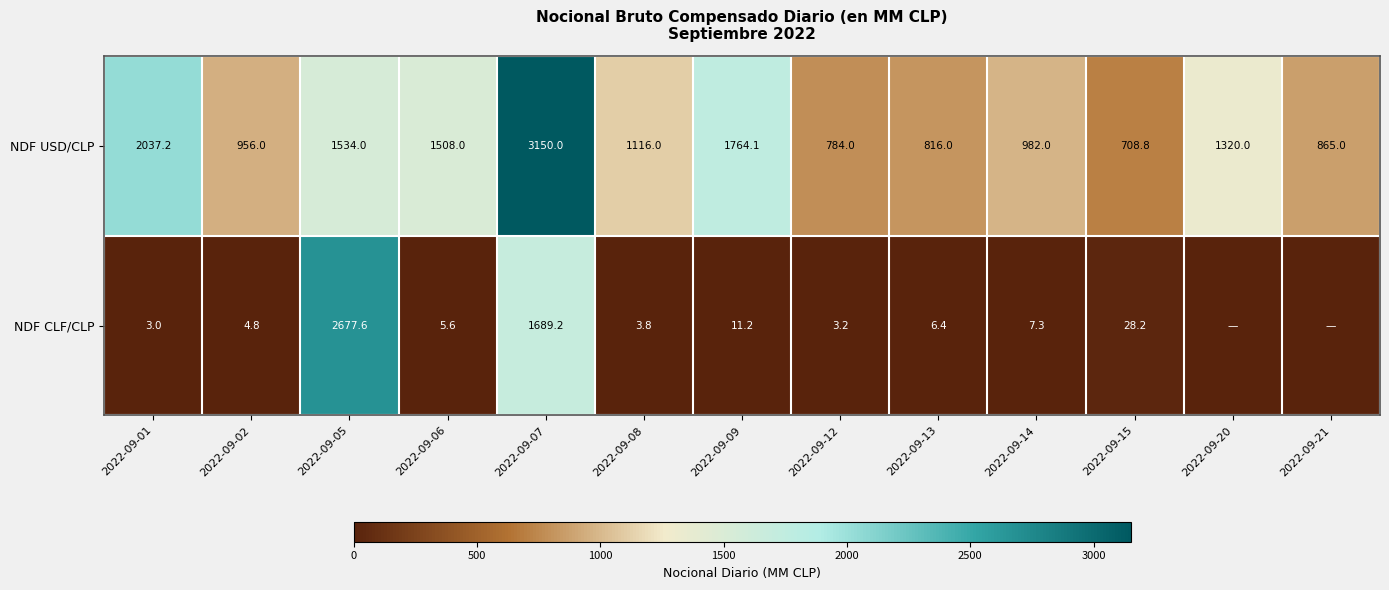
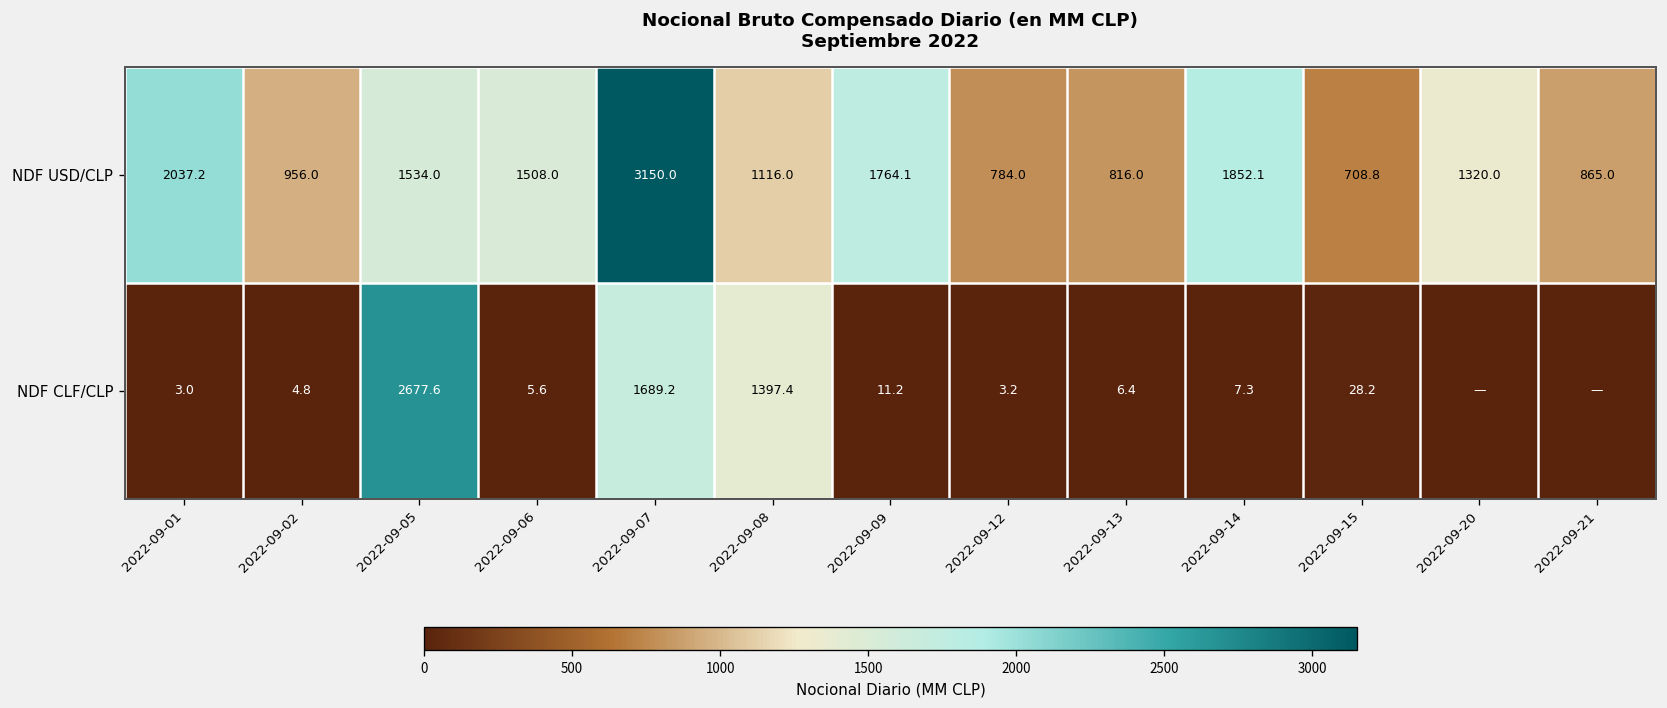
NDF USD/CLP, 2022-09-14: 982.0 -> 1852.1
NDF CLF/CLP, 2022-09-08: 3.8 -> 1397.4
